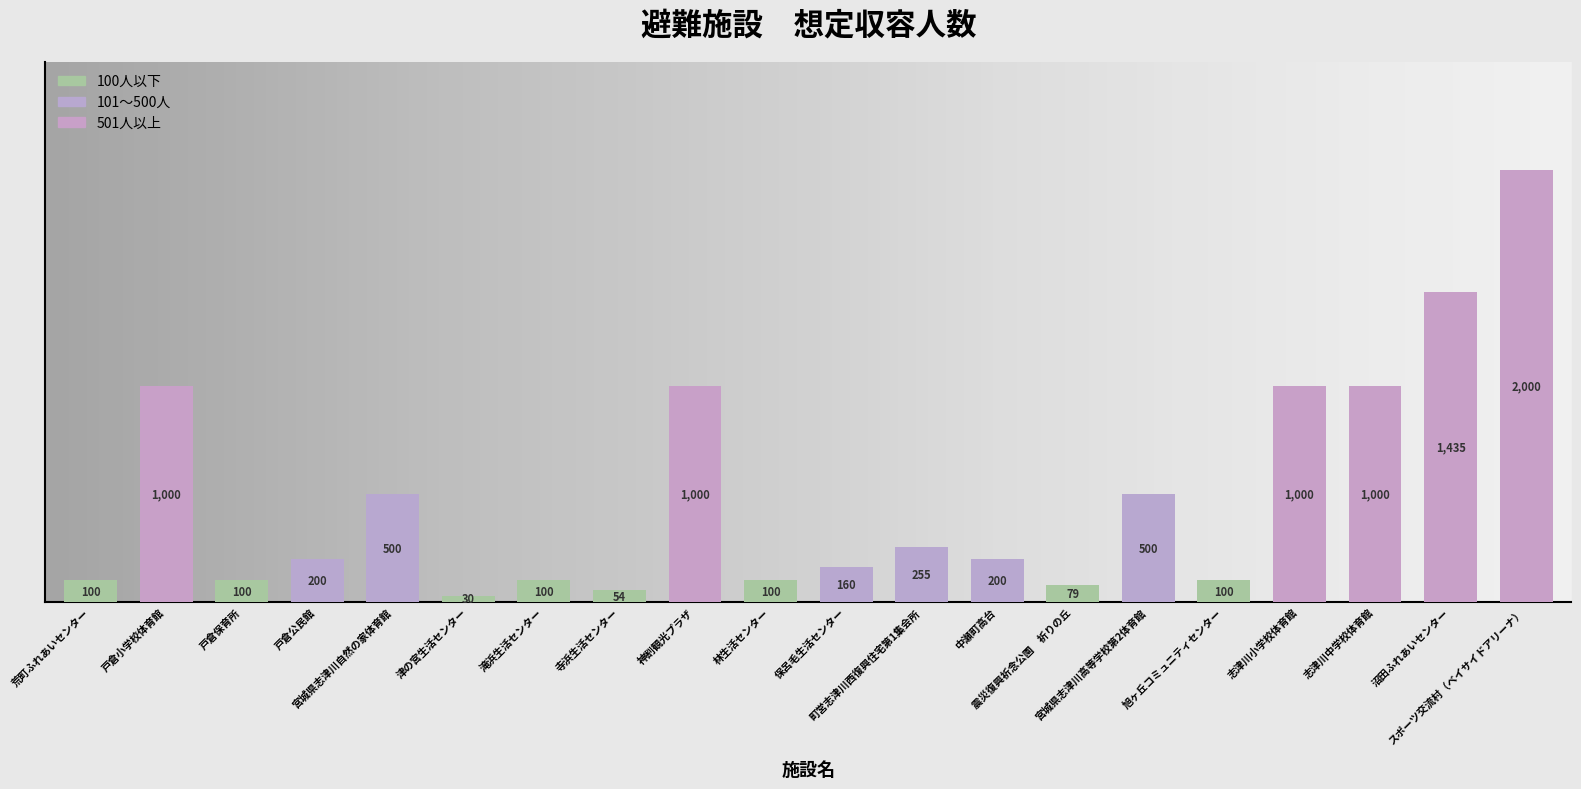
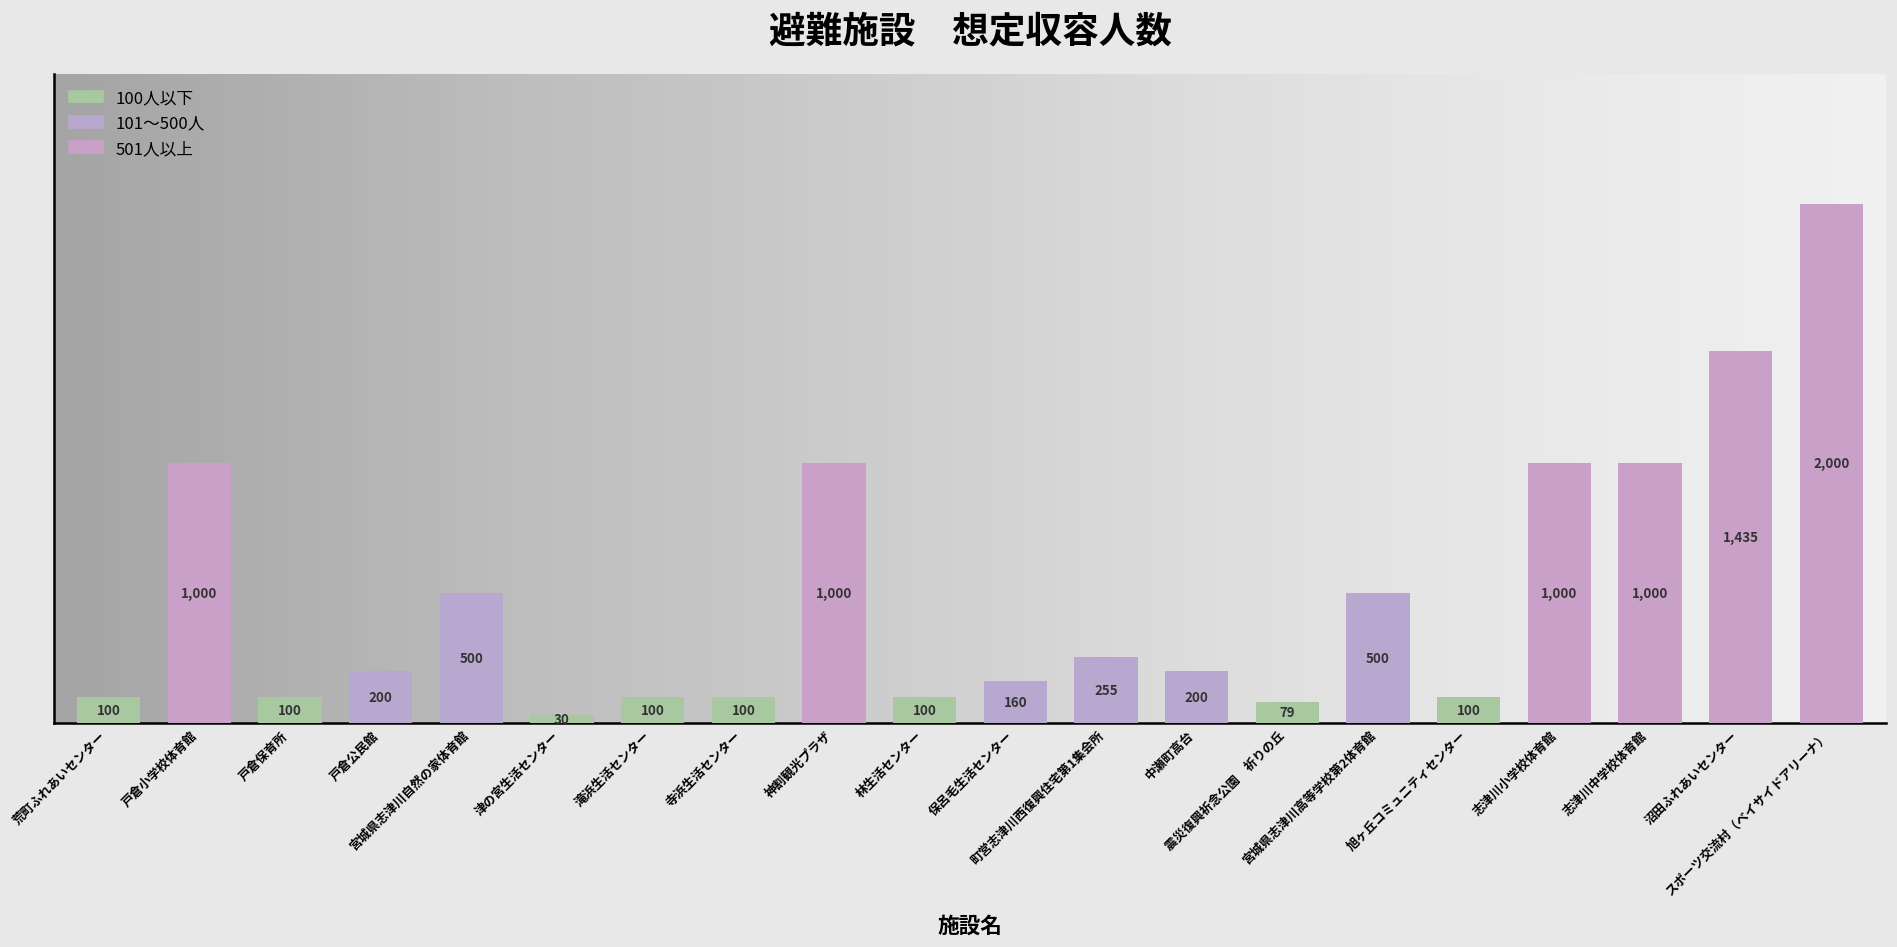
寺浜生活センター: 54 -> 100
